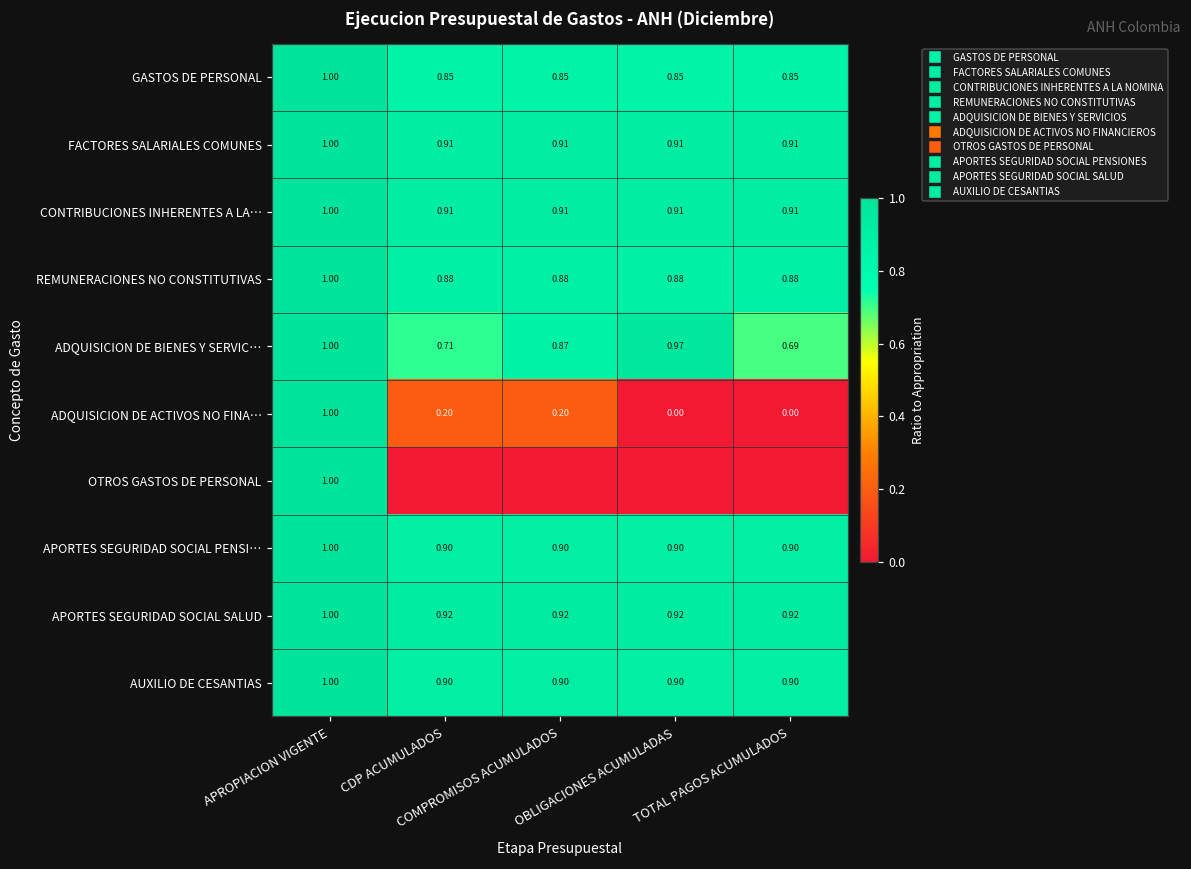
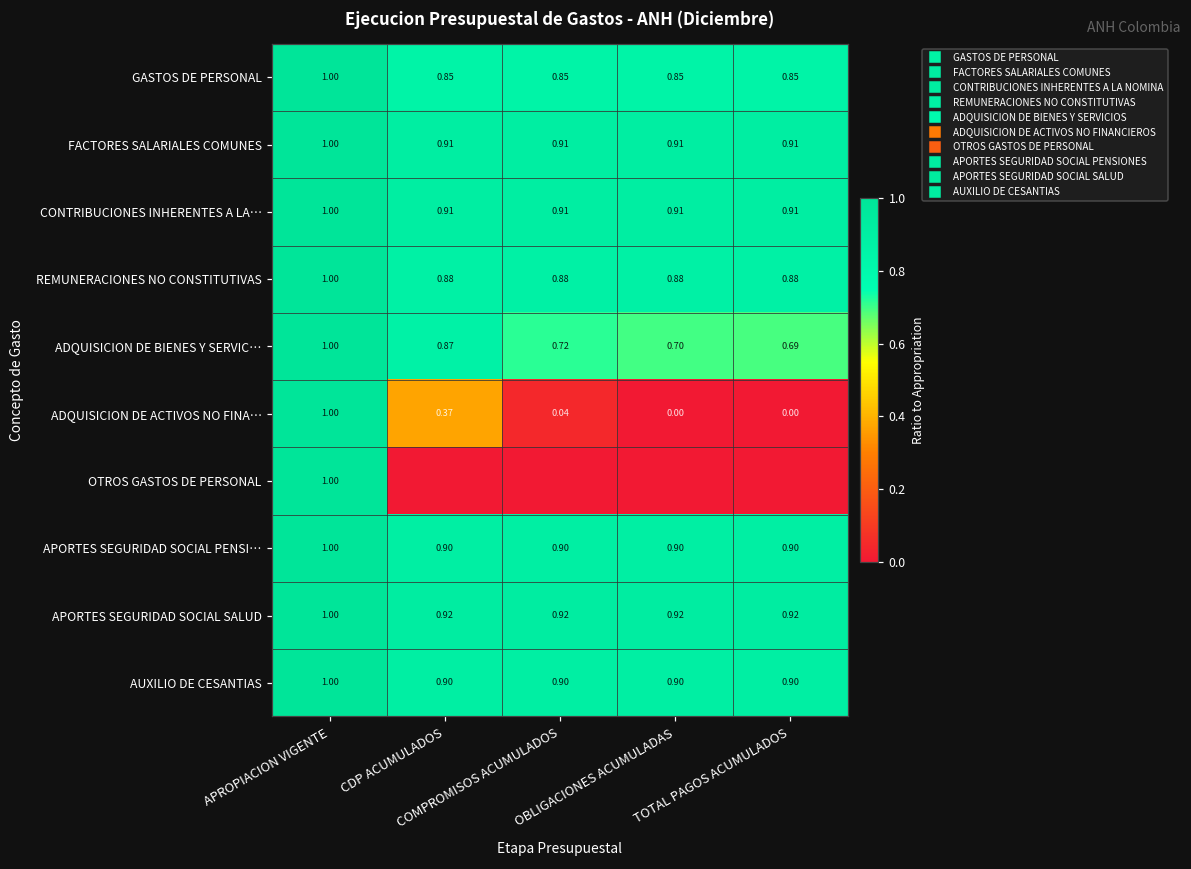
ADQUISICION DE BIENES Y SERVIC…, CDP ACUMULADOS: 0.71 -> 0.87
ADQUISICION DE BIENES Y SERVIC…, COMPROMISOS ACUMULADOS: 0.87 -> 0.72
ADQUISICION DE BIENES Y SERVIC…, OBLIGACIONES ACUMULADAS: 0.97 -> 0.70
ADQUISICION DE ACTIVOS NO FINA…, CDP ACUMULADOS: 0.20 -> 0.37
ADQUISICION DE ACTIVOS NO FINA…, COMPROMISOS ACUMULADOS: 0.20 -> 0.04
